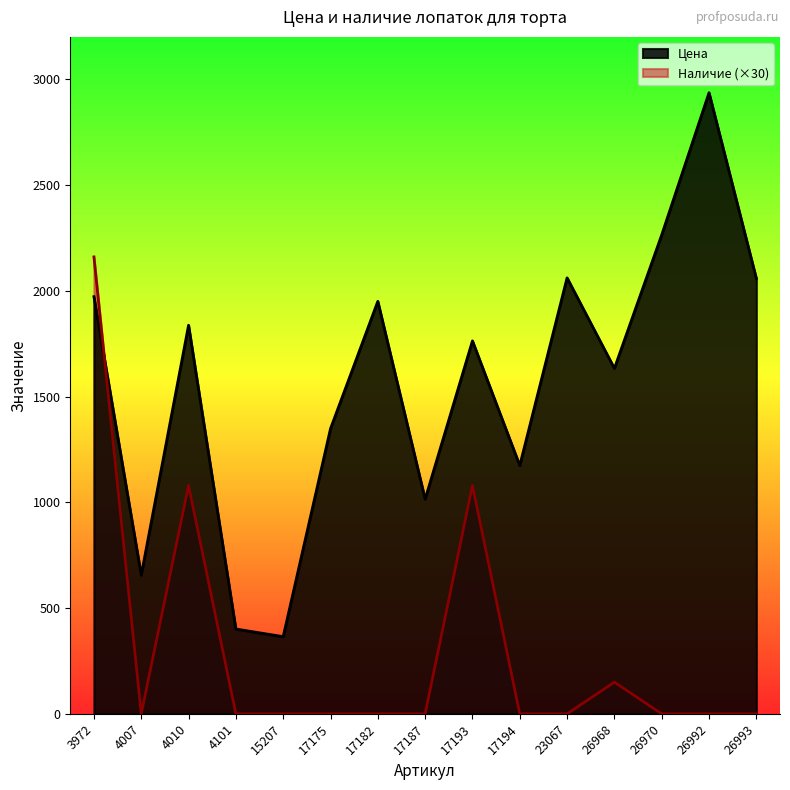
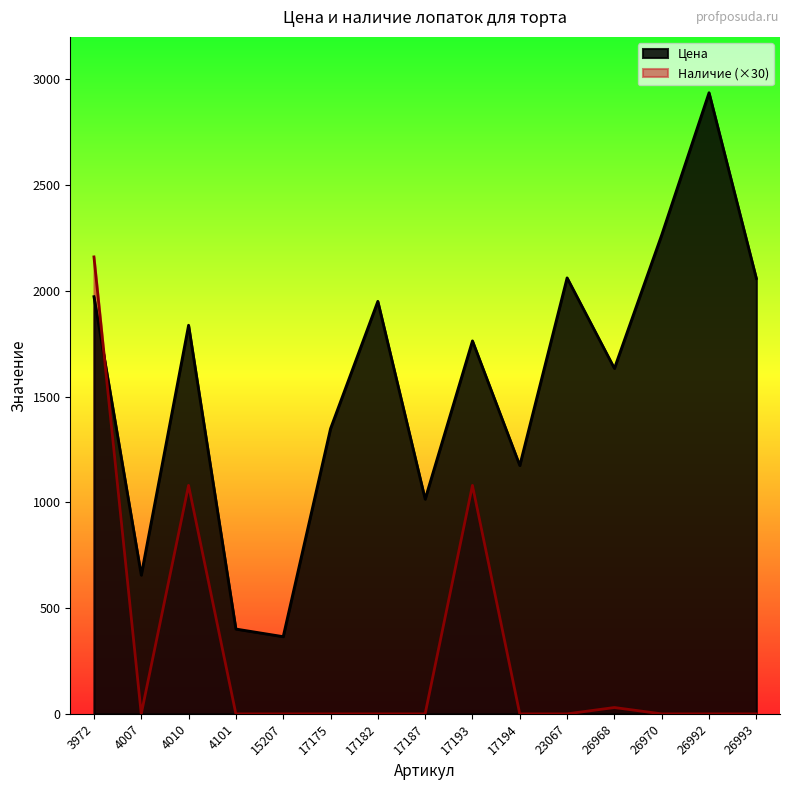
Наличие (×30), 26968: 150 -> 30
